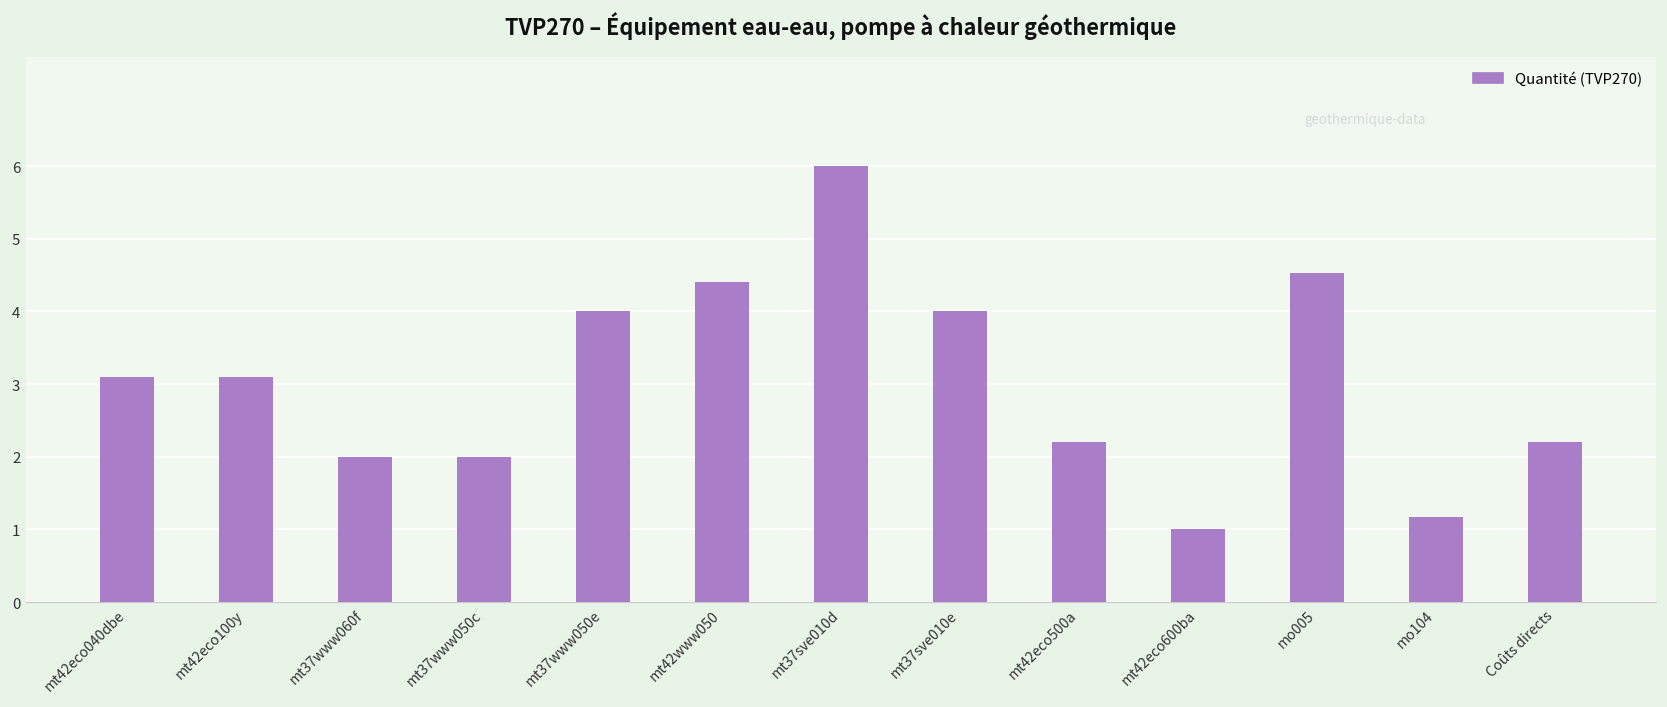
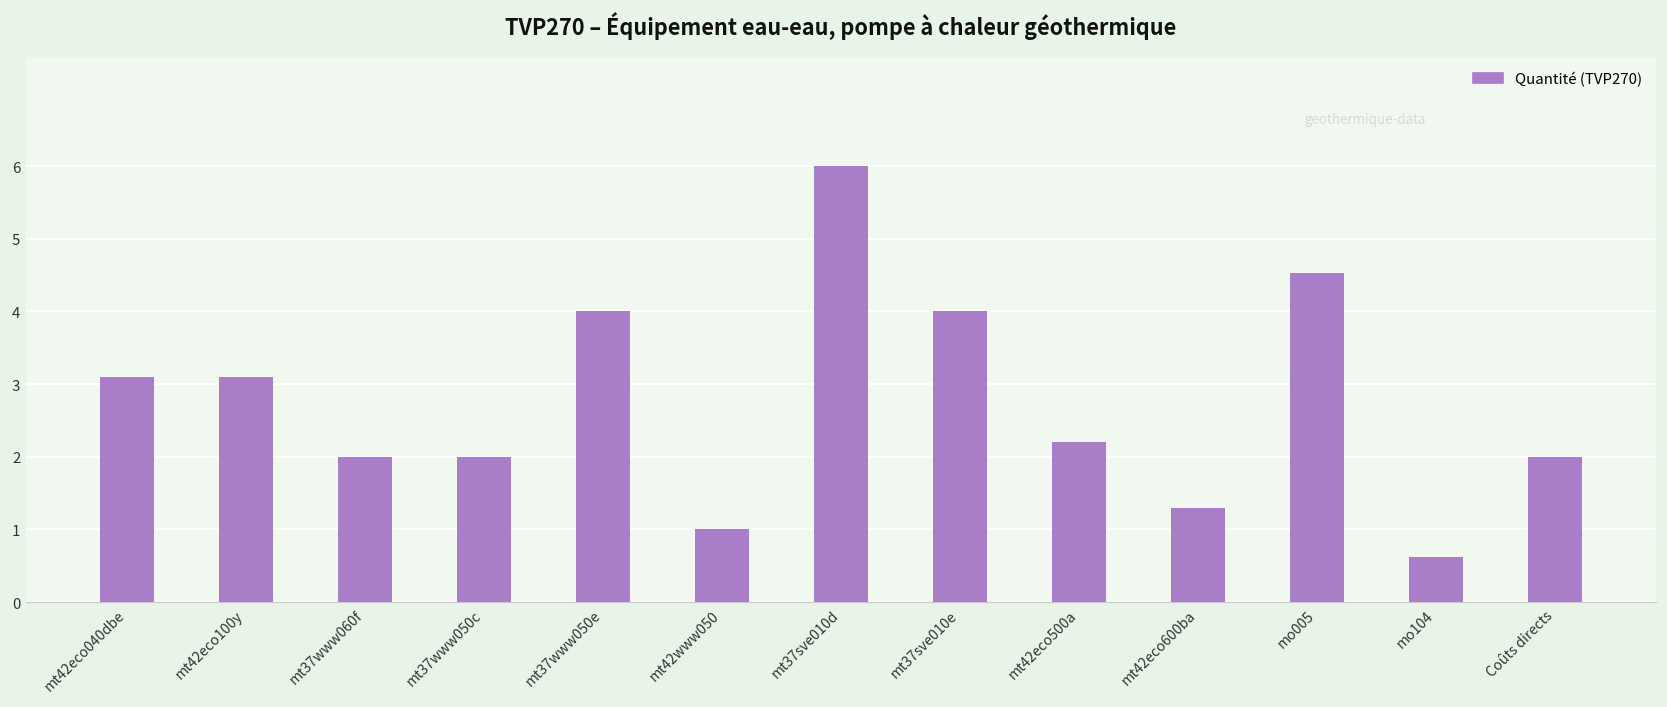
mt42www050: 4.4 -> 1.0
mt42eco600ba: 1.0 -> 1.3
mo104: 1.2 -> 0.6
Coûts directs: 2.2 -> 2.0
